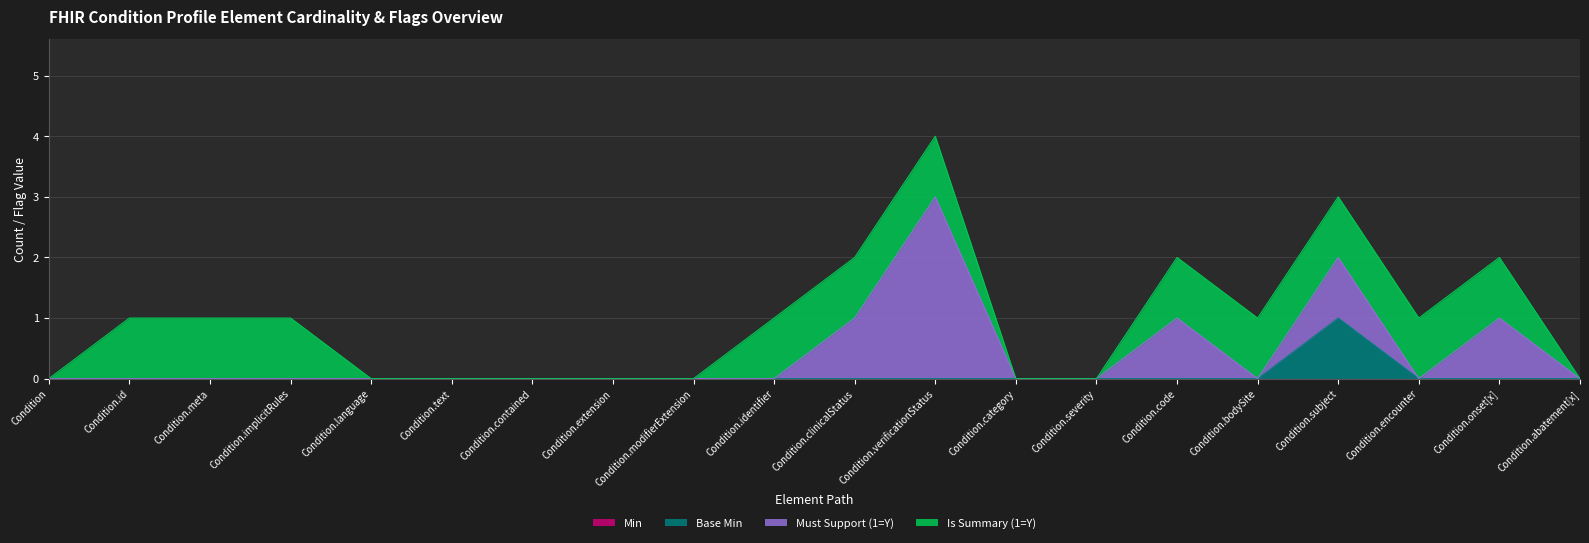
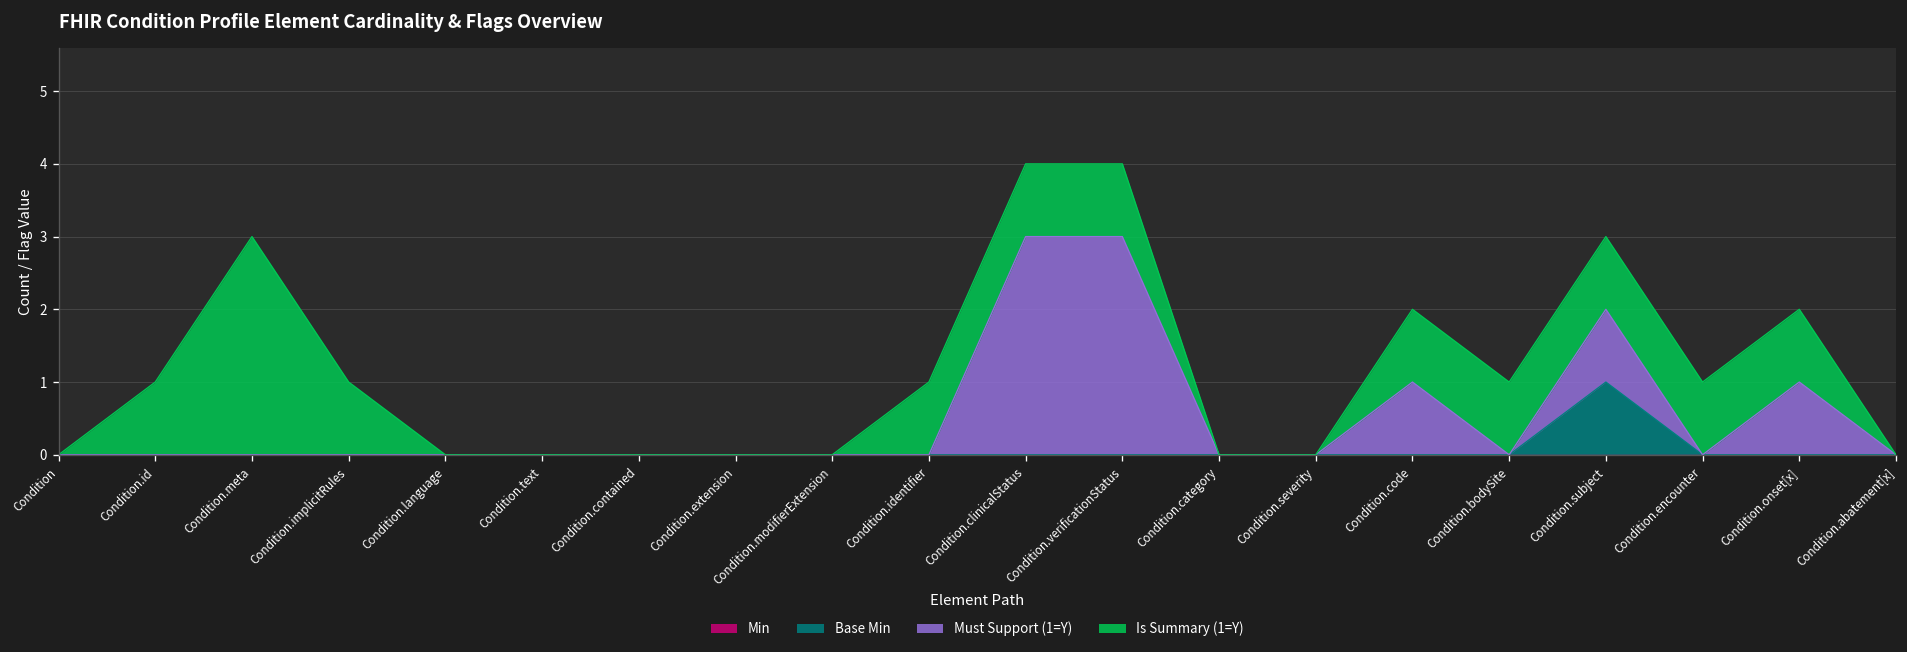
Is Summary (1=Y), Condition.meta: 1 -> 3
Must Support (1=Y), Condition.clinicalStatus: 1 -> 3
